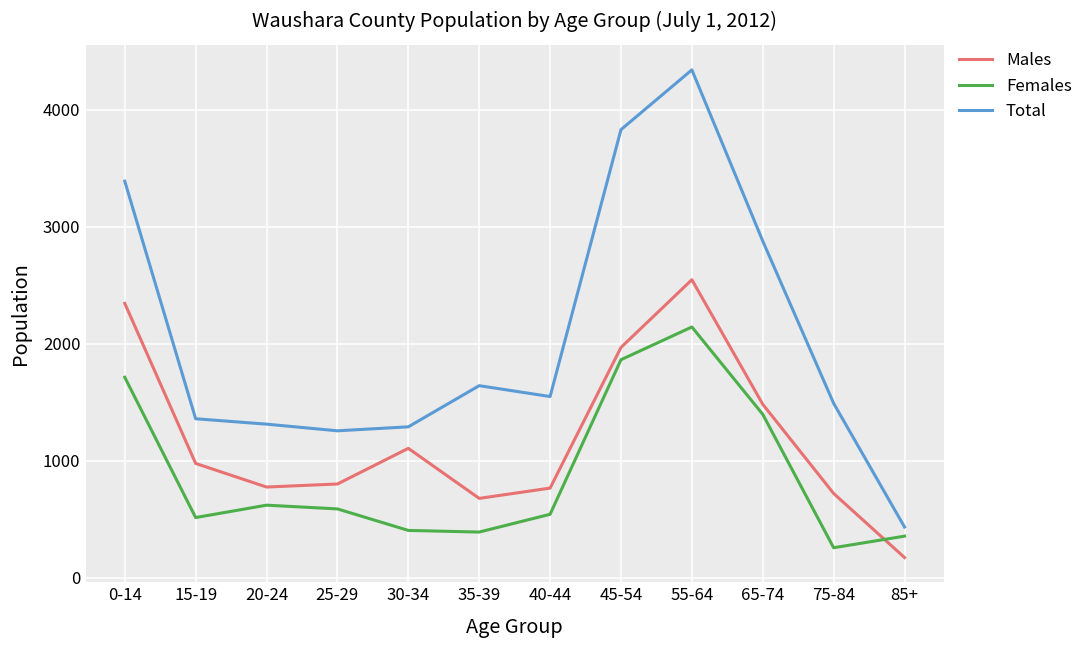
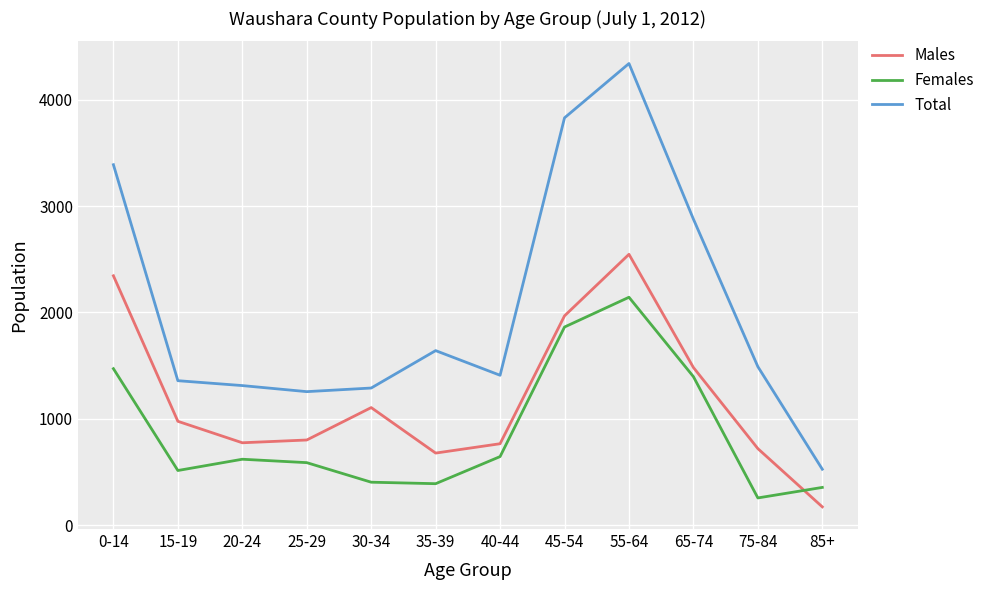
Females, 0-14: 1710 -> 1470
Females, 40-44: 540 -> 640
Total, 40-44: 1550 -> 1410
Total, 85+: 430 -> 530
